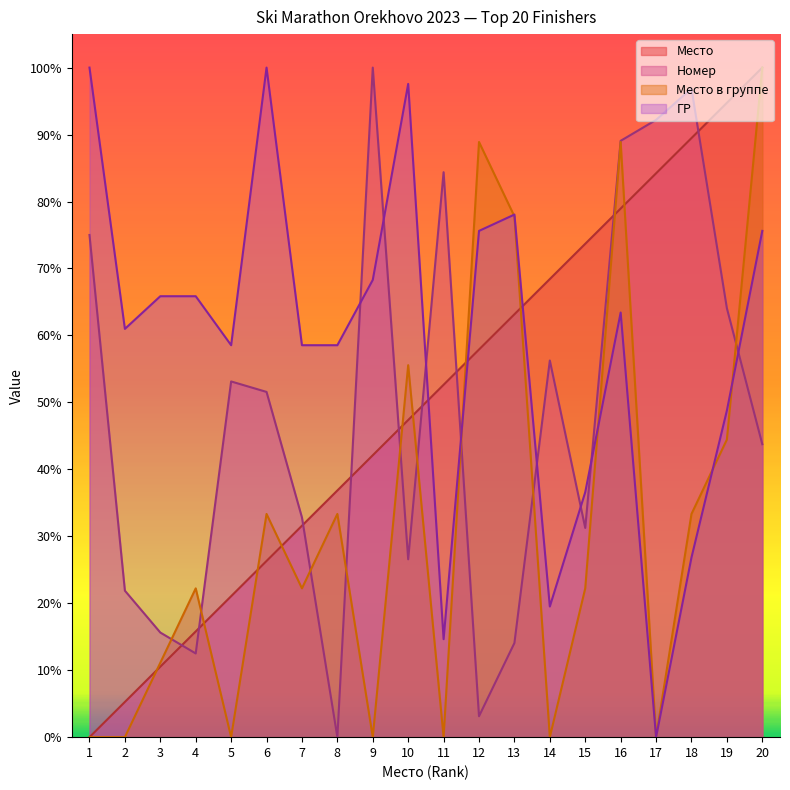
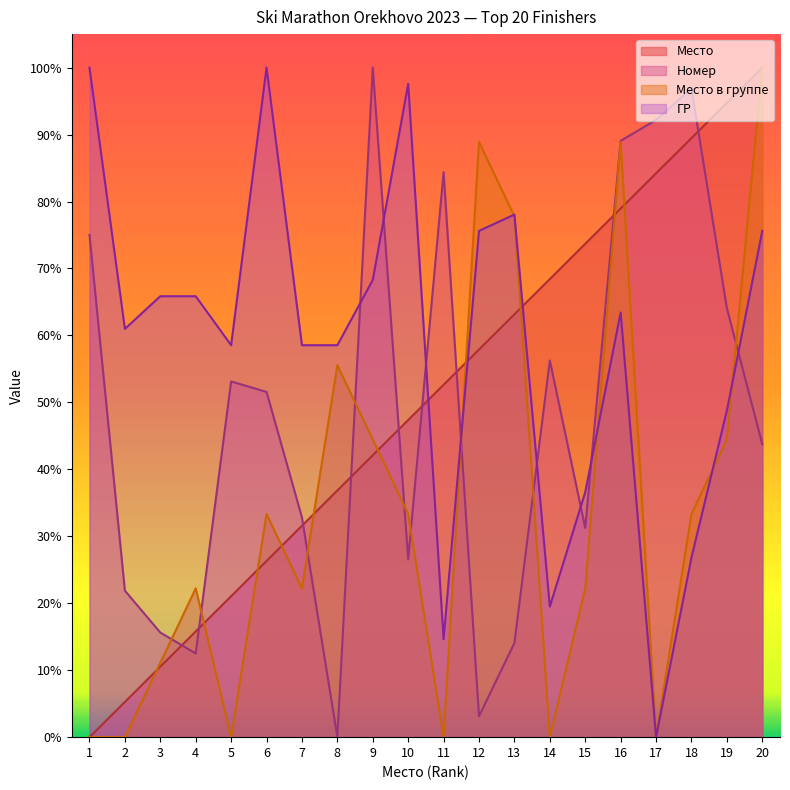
Место в группе, 8: 33% -> 56%
Место в группе, 9: 0% -> 44%
Место в группе, 10: 56% -> 33%
